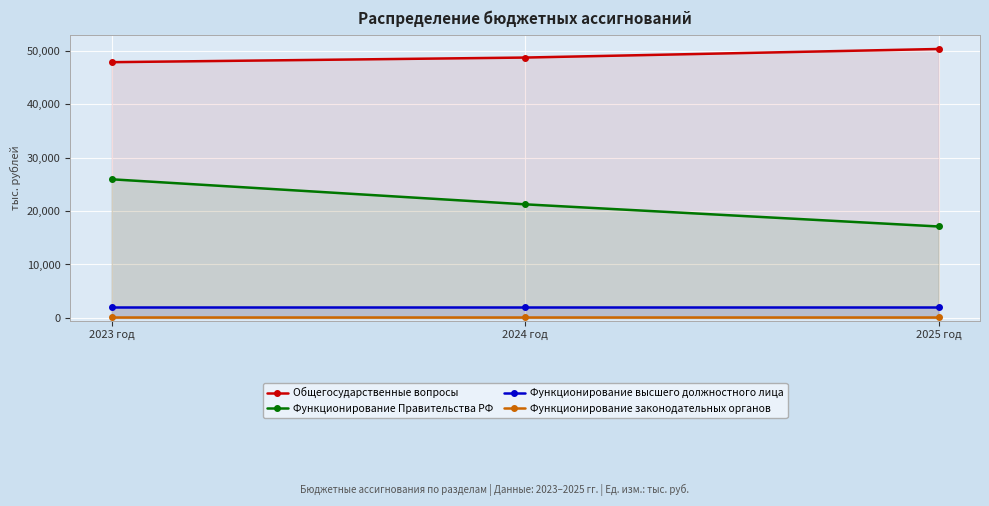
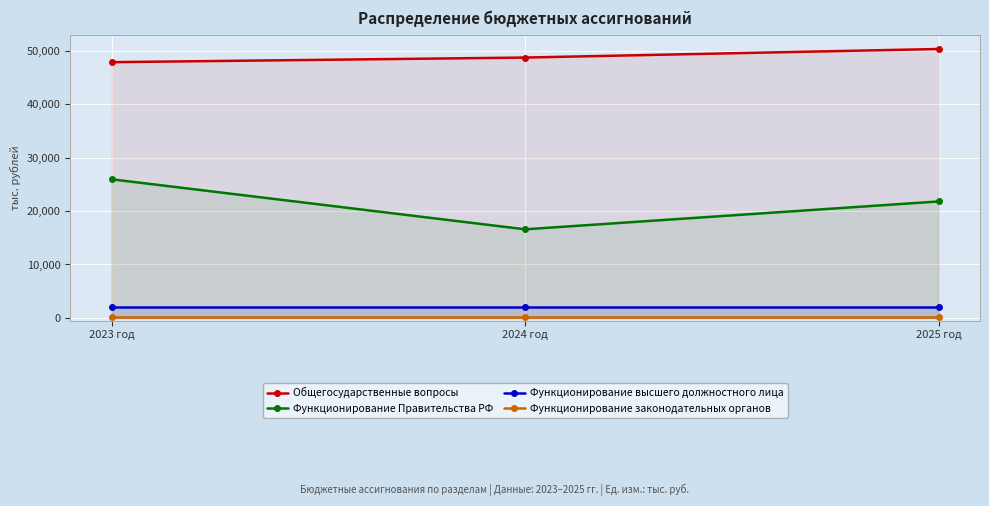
Функционирование Правительства РФ, 2024 год: 21,000 -> 17,000
Функционирование Правительства РФ, 2025 год: 17,000 -> 22,000
